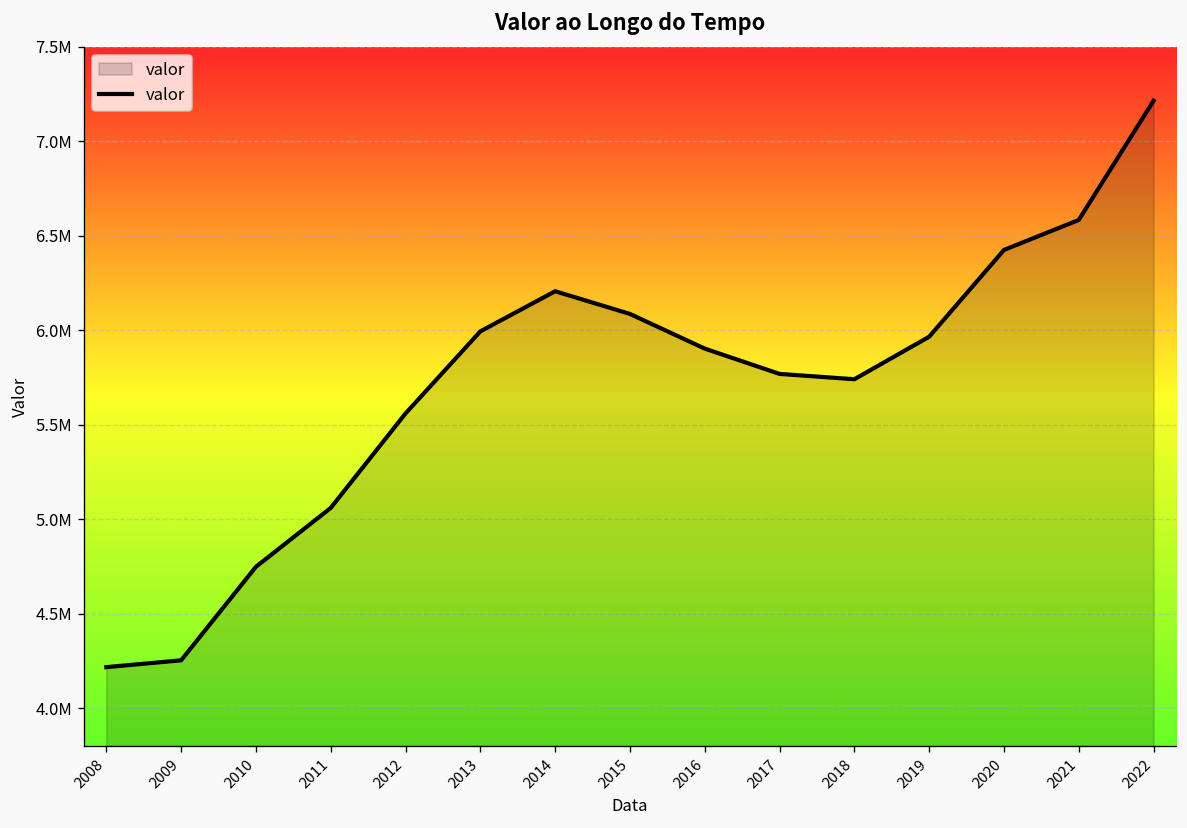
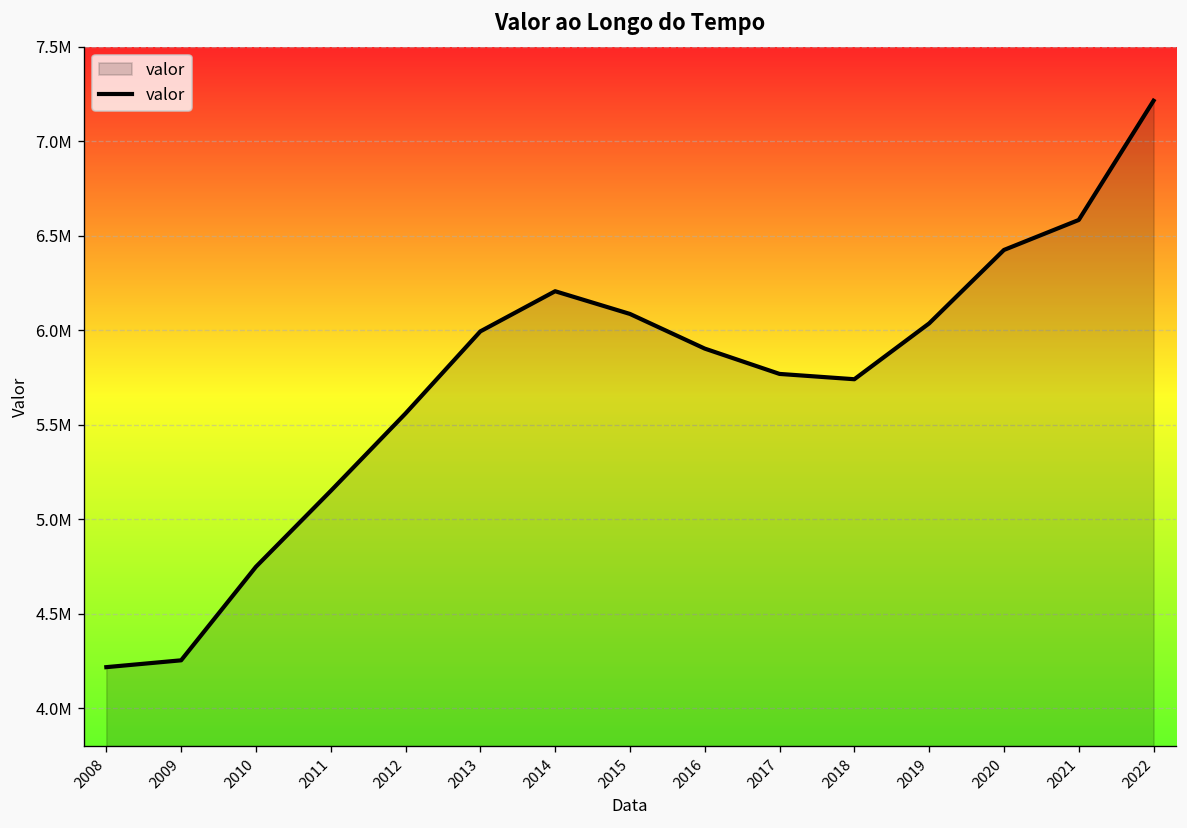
2011: 5060000 -> 5150000
2019: 5970000 -> 6040000
